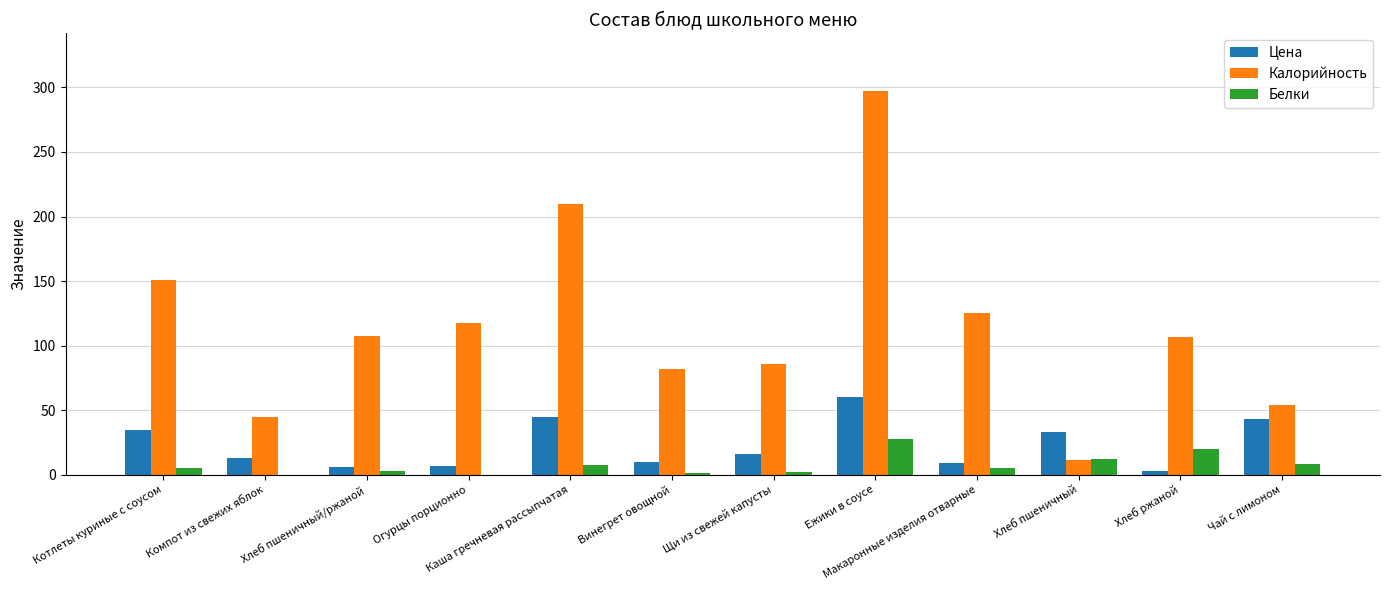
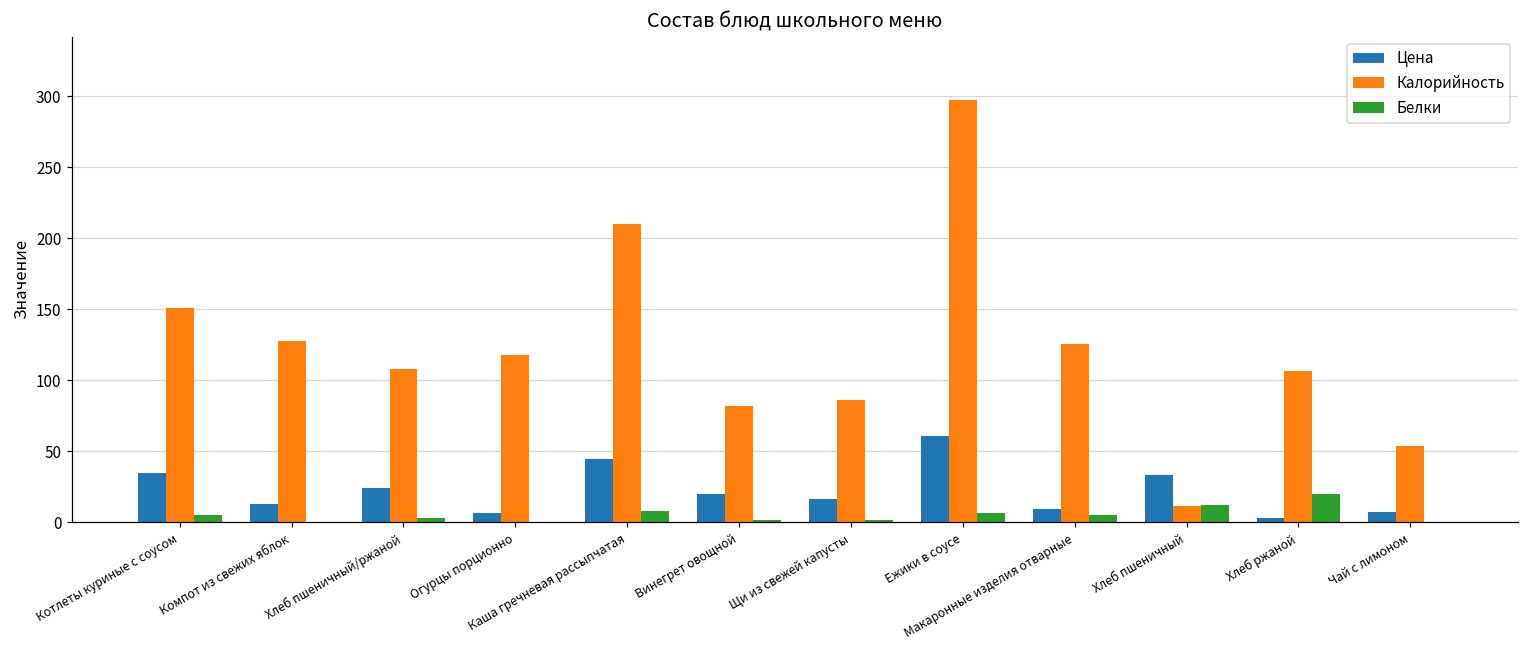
Калорийность, Компот из свежих яблок: 45 -> 128
Цена, Хлеб пшеничный/ржаной: 6 -> 24
Цена, Винегрет овощной: 10 -> 20
Белки, Ежики в соусе: 27 -> 7
Цена, Чай с лимоном: 43 -> 7
Белки, Чай с лимоном: 9 -> 0
